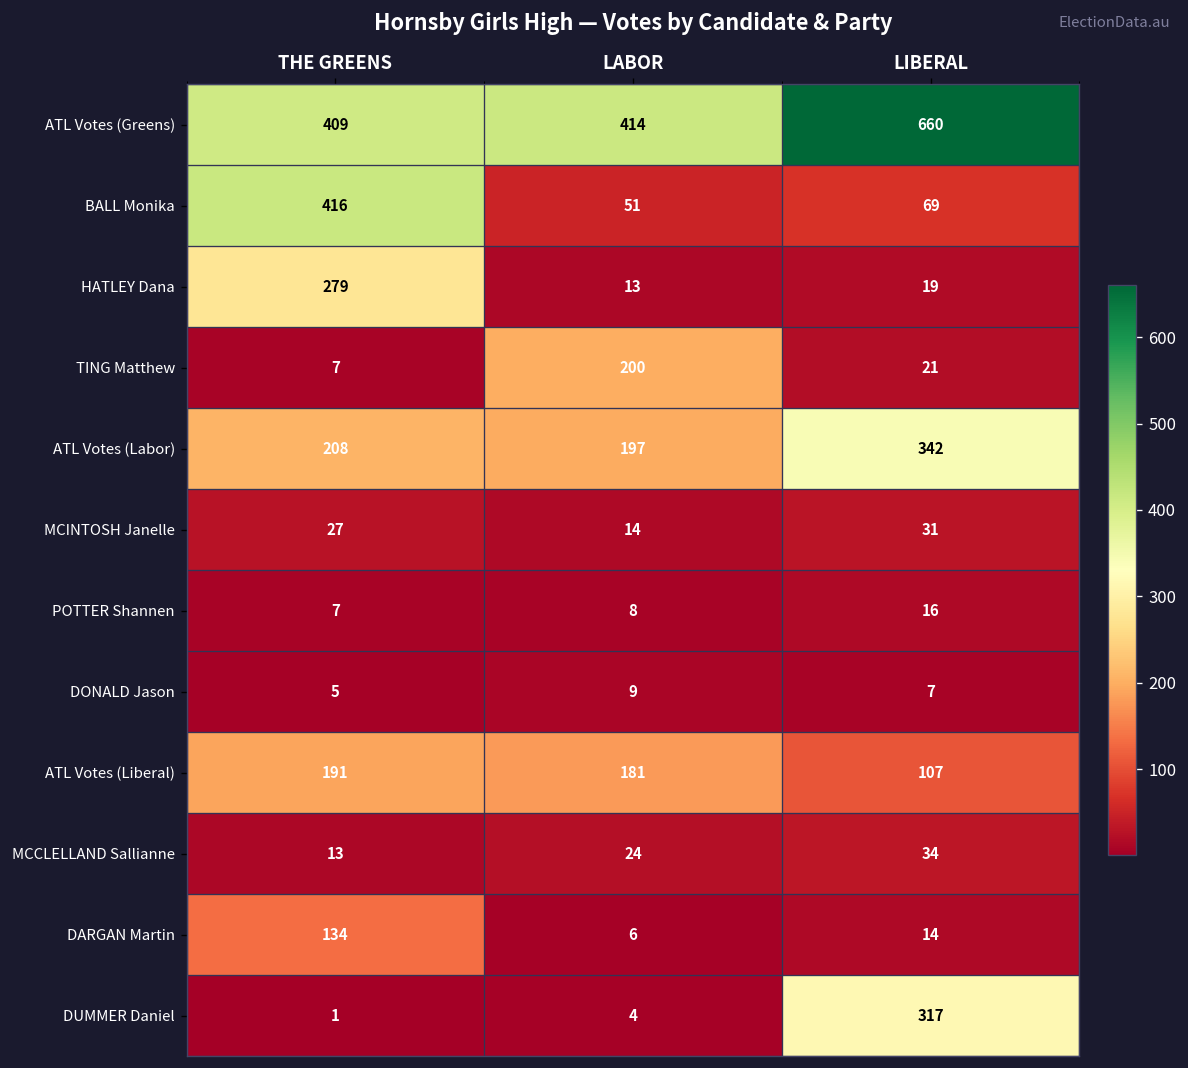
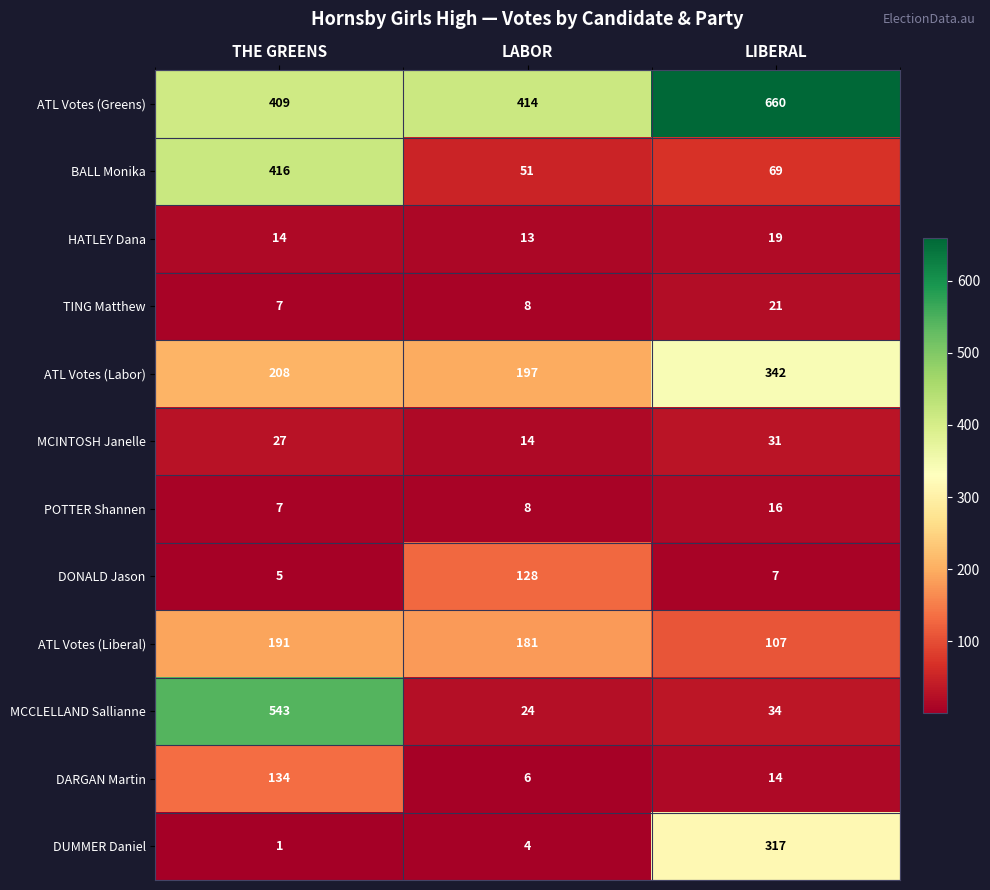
HATLEY Dana, THE GREENS: 279 -> 14
TING Matthew, LABOR: 200 -> 8
DONALD Jason, LABOR: 9 -> 128
MCCLELLAND Sallianne, THE GREENS: 13 -> 543
